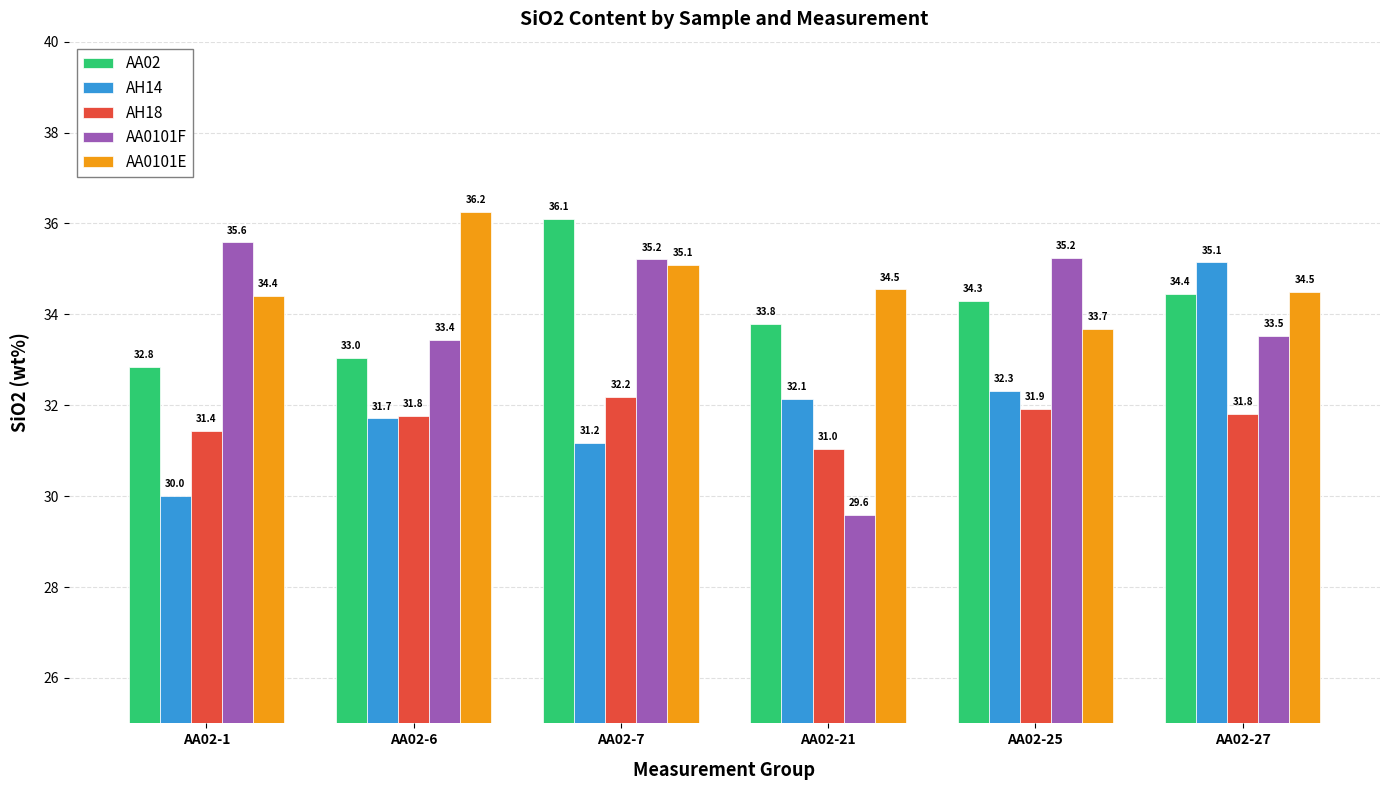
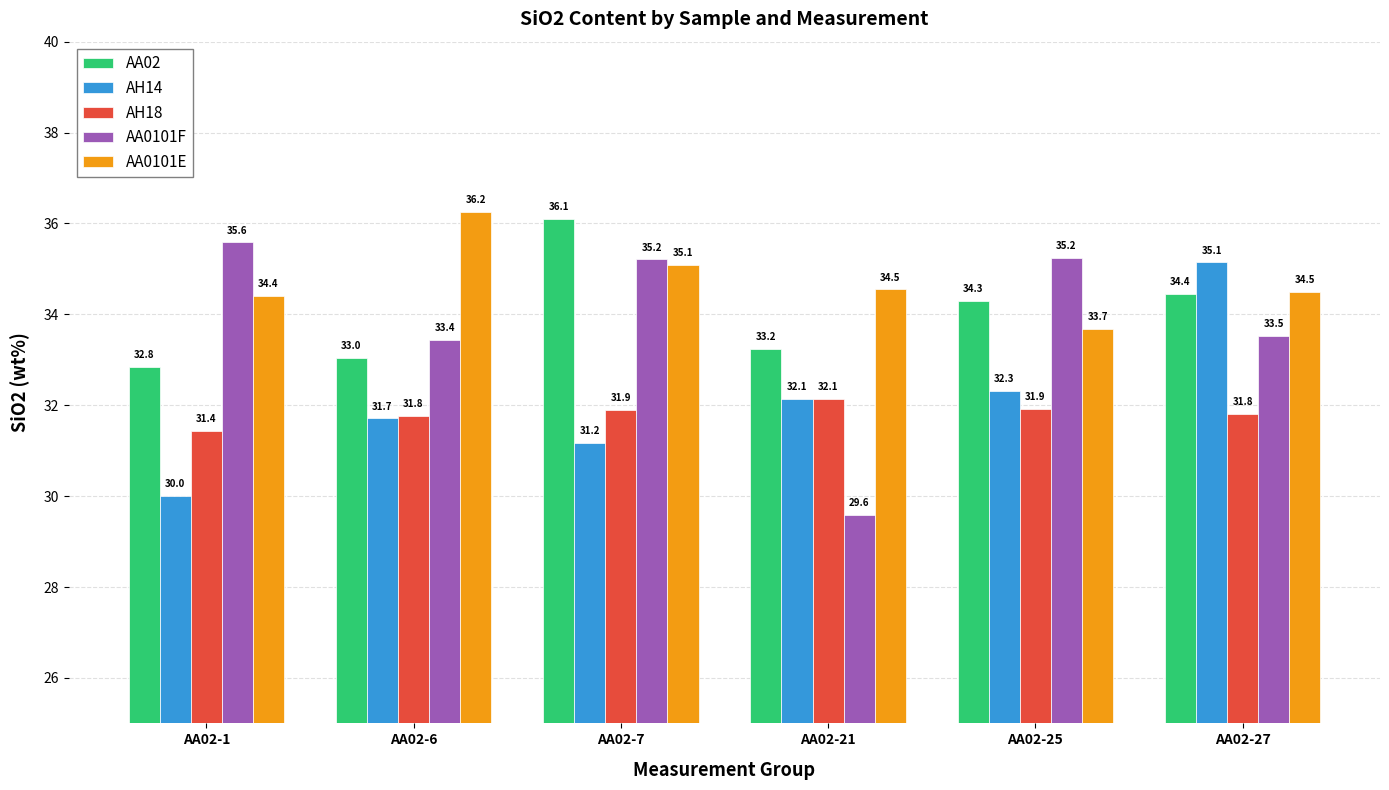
AH18, AA02-7: 32.2 -> 31.9
AA02, AA02-21: 33.8 -> 33.2
AH18, AA02-21: 31.0 -> 32.1
